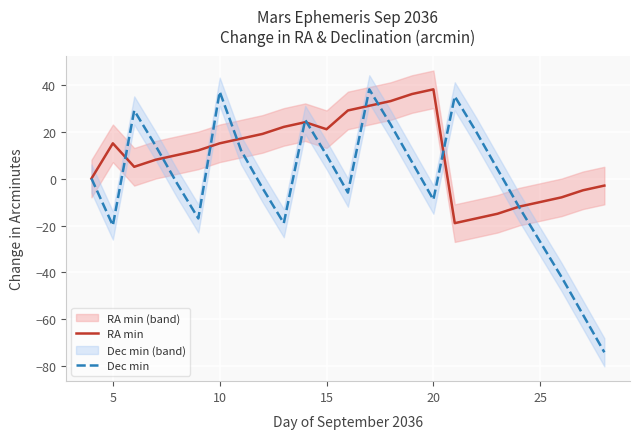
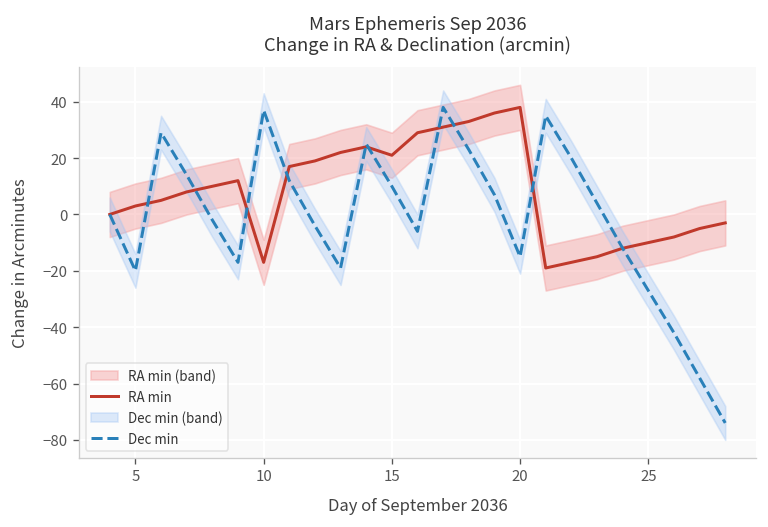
RA min, 5: 15 -> 3
RA min, 10: 15 -> -17
Dec min, 20: -9 -> -15
